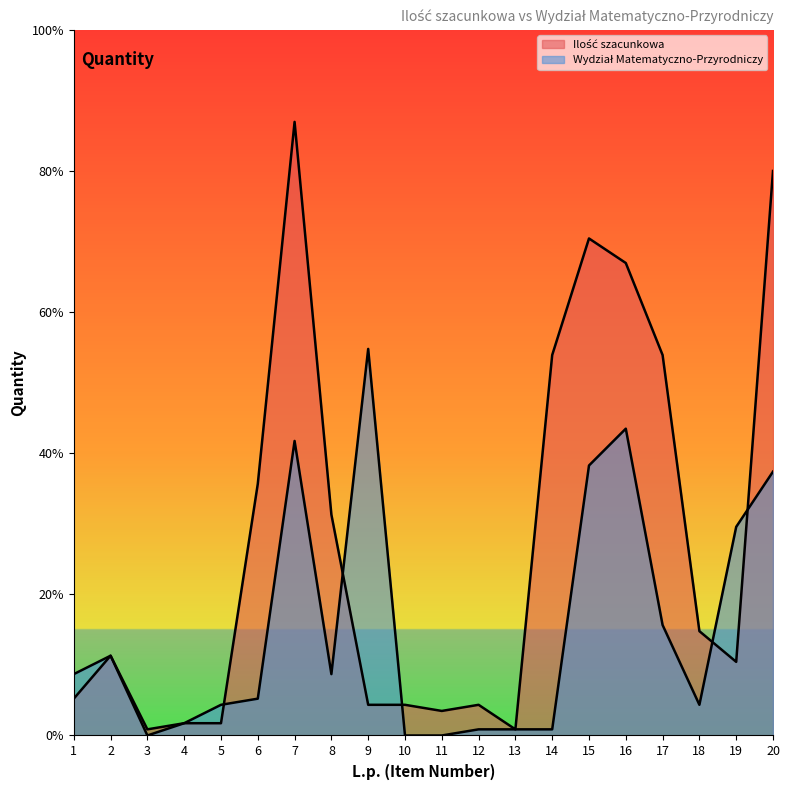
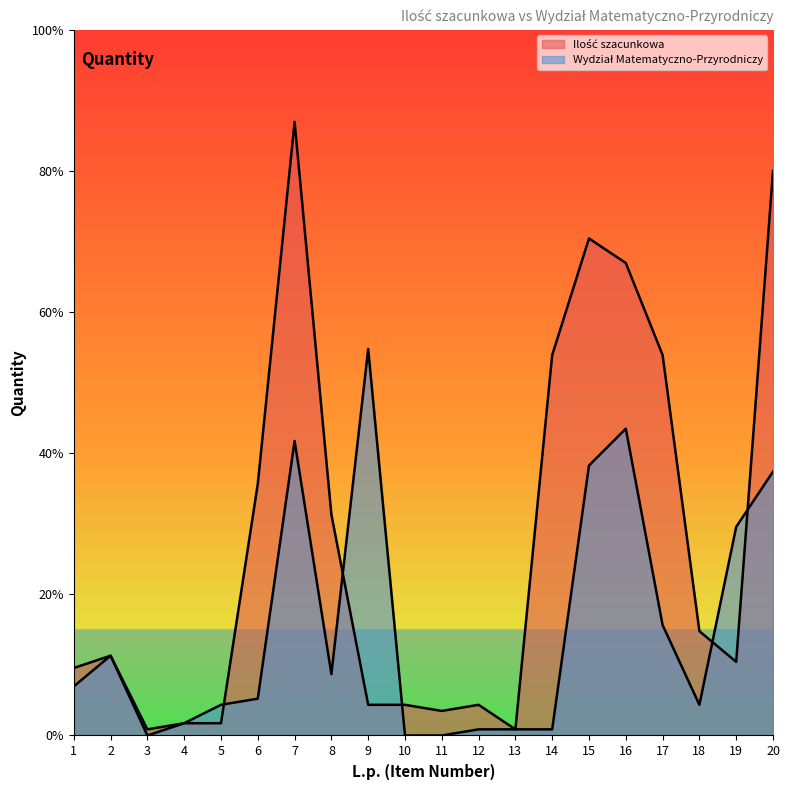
Ilość szacunkowa, 1: 5% -> 10%
Wydział Matematyczno-Przyrodniczy, 1: 9% -> 7%
